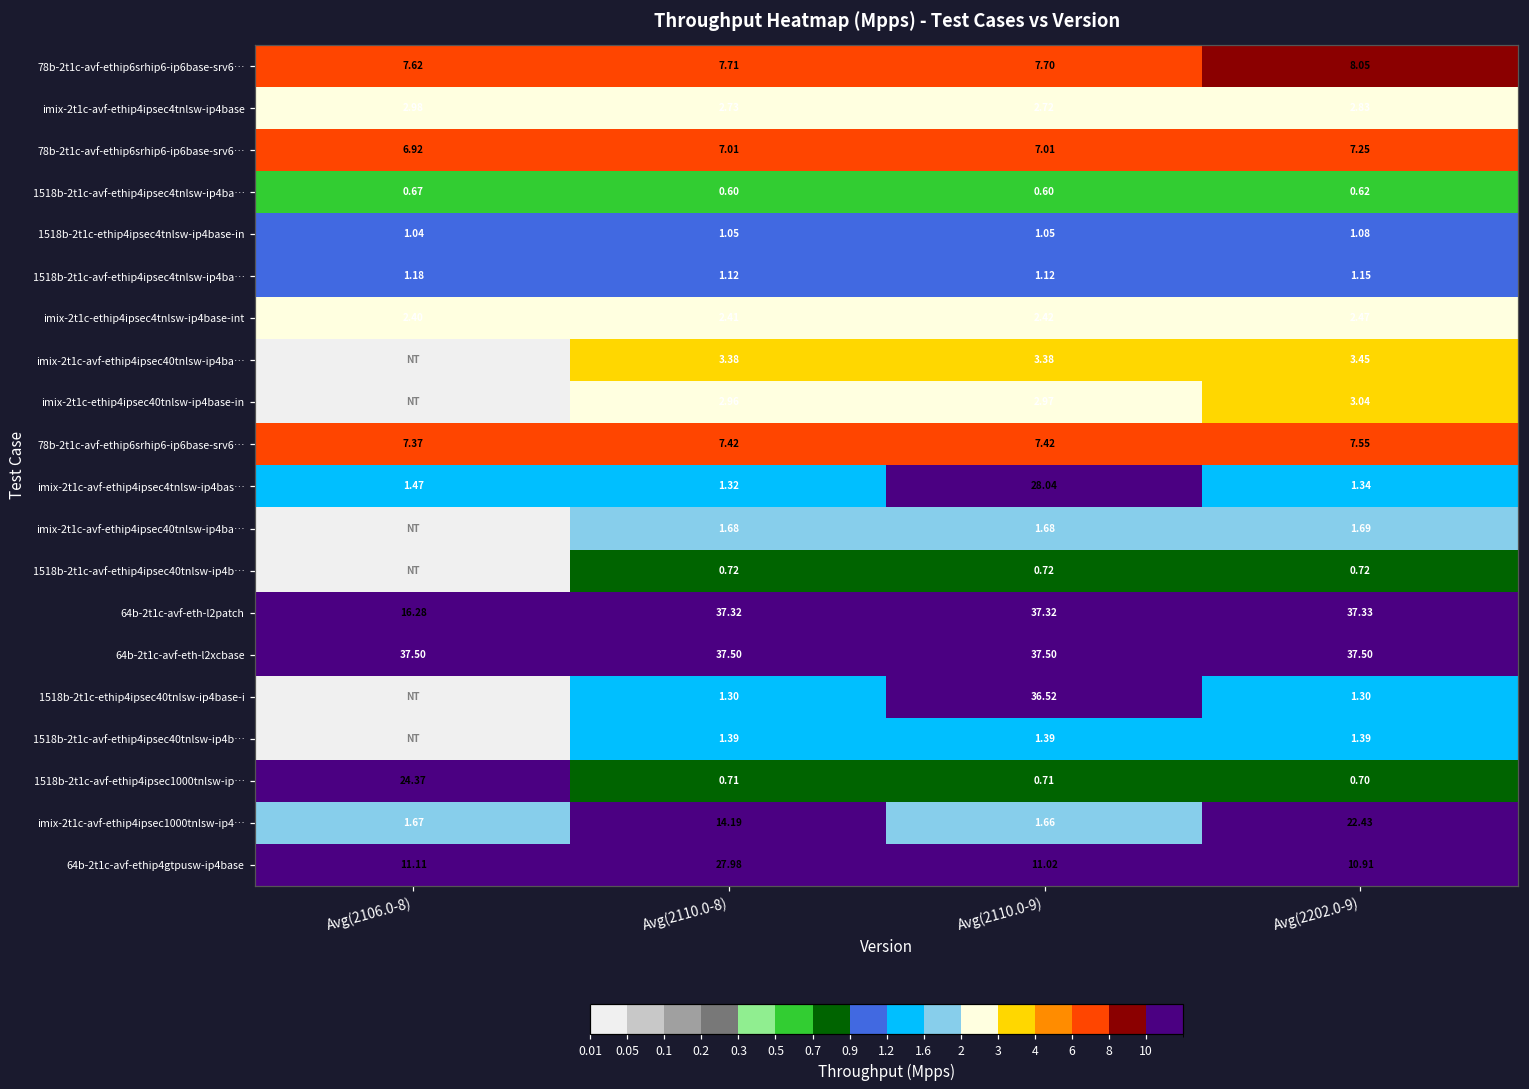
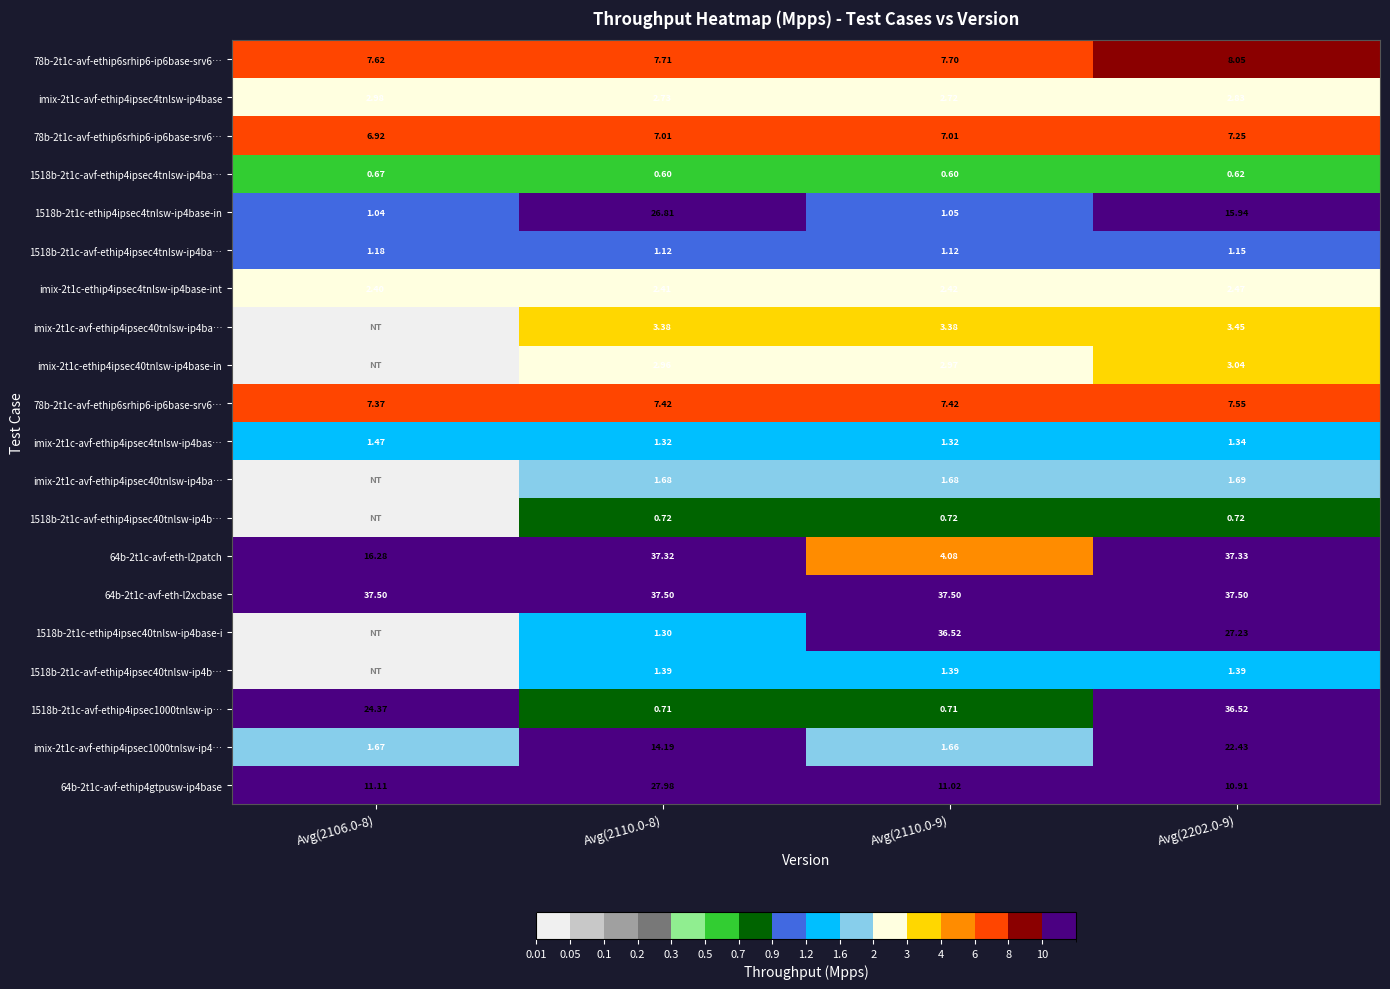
1518b-2t1c-ethip4ipsec4tnlsw-ip4base-in, Avg(2110.0-8): 1.05 -> 26.81
1518b-2t1c-ethip4ipsec4tnlsw-ip4base-in, Avg(2202.0-9): 1.08 -> 15.94
imix-2t1c-avf-ethip4ipsec4tnlsw-ip4bas…, Avg(2110.0-9): 28.04 -> 1.32
64b-2t1c-avf-eth-l2patch, Avg(2110.0-9): 37.32 -> 4.08
1518b-2t1c-ethip4ipsec40tnlsw-ip4base-i, Avg(2202.0-9): 1.30 -> 27.23
1518b-2t1c-avf-ethip4ipsec1000tnlsw-ip…, Avg(2202.0-9): 0.70 -> 36.52
